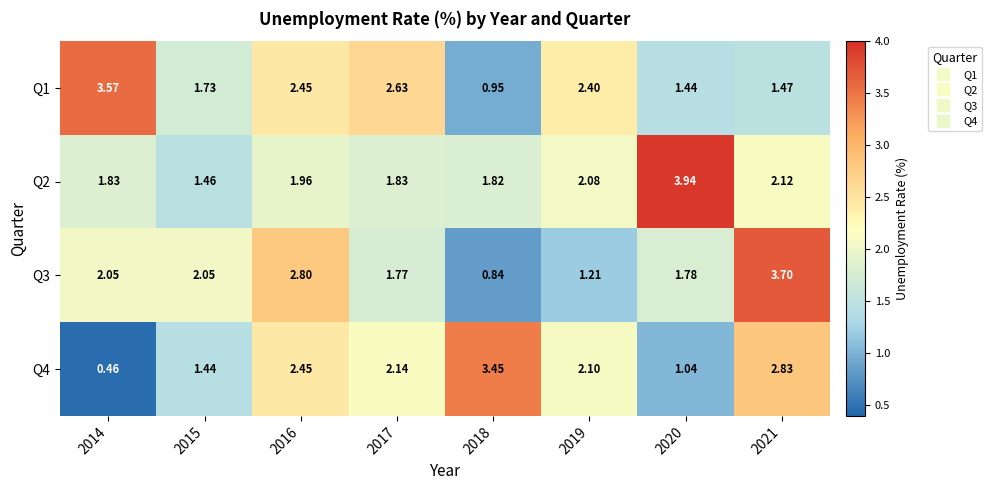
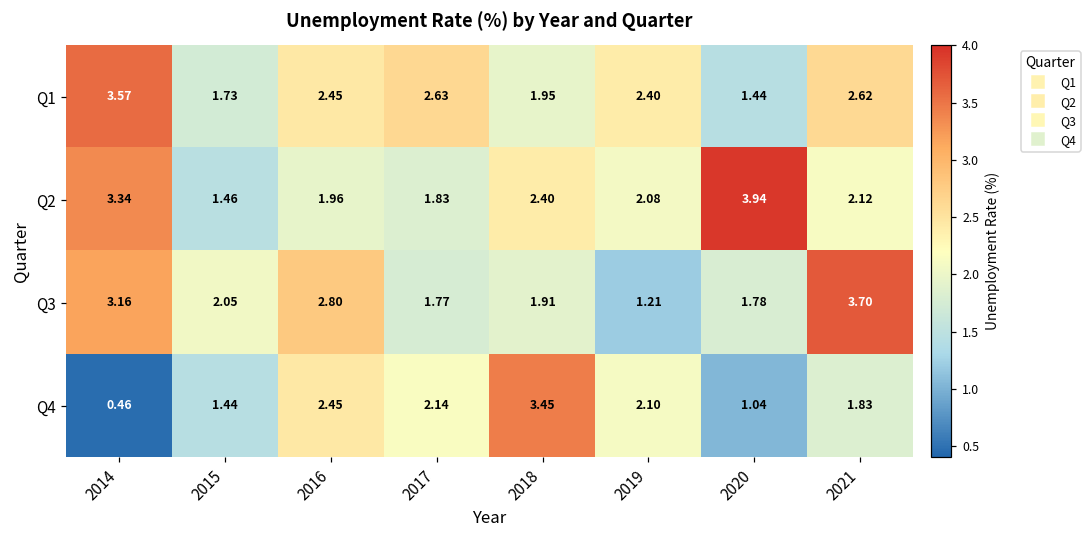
Q1, 2018: 0.95 -> 1.95
Q1, 2021: 1.47 -> 2.62
Q2, 2014: 1.83 -> 3.34
Q2, 2018: 1.82 -> 2.40
Q3, 2014: 2.05 -> 3.16
Q3, 2018: 0.84 -> 1.91
Q4, 2021: 2.83 -> 1.83
